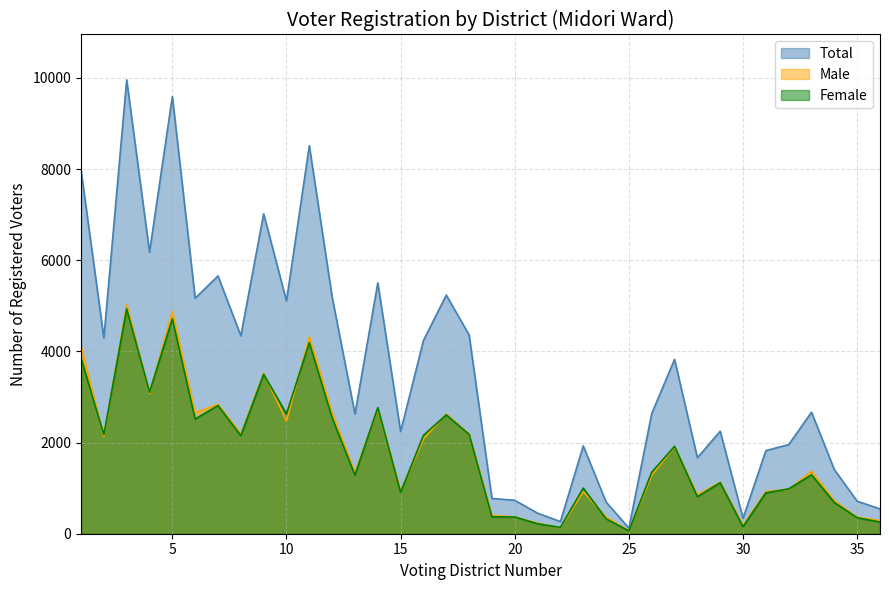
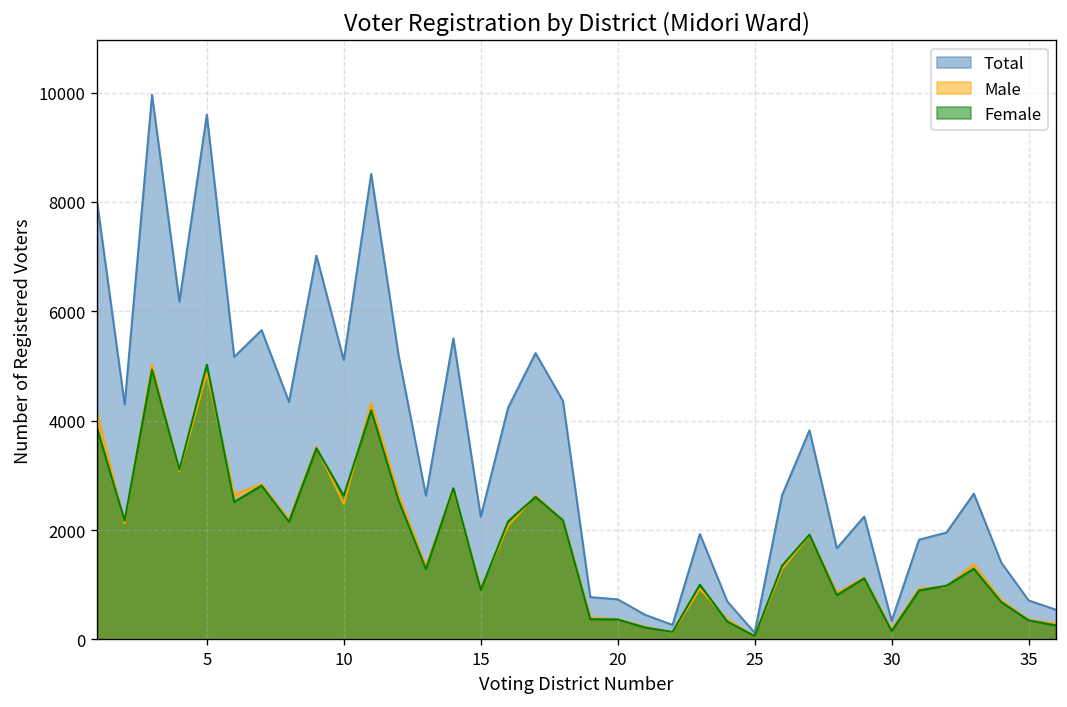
Female, 5: 4700 -> 5000
